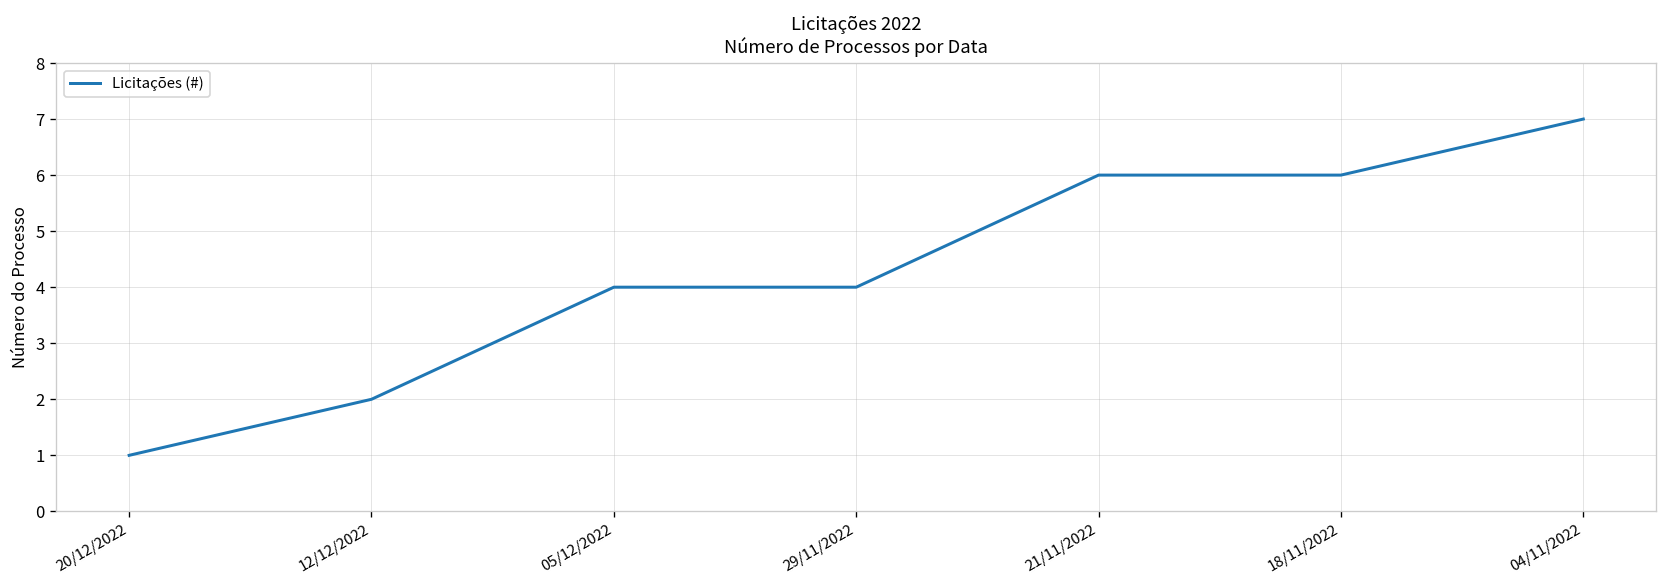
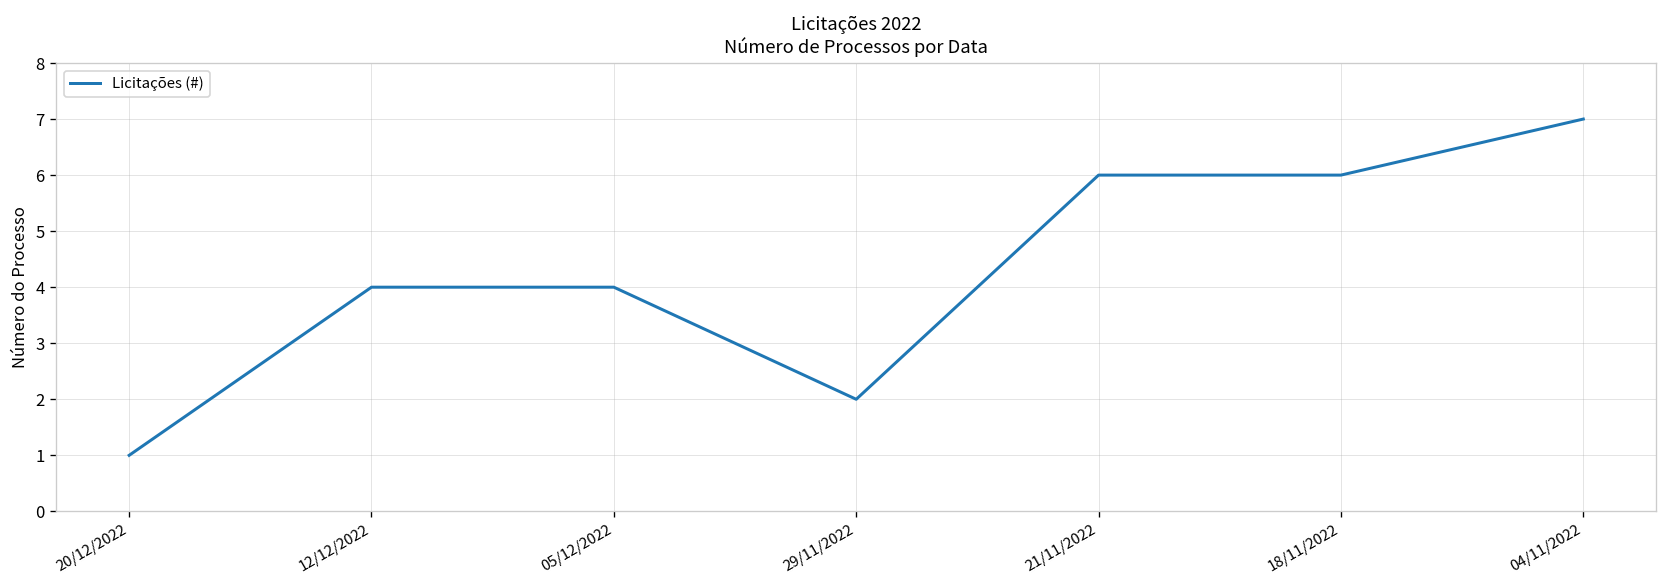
12/12/2022: 2 -> 4
29/11/2022: 4 -> 2
